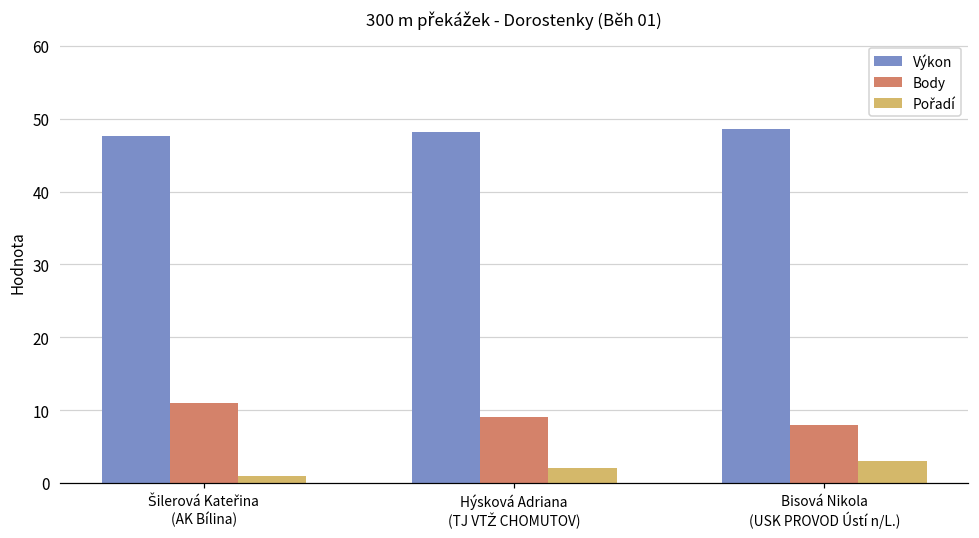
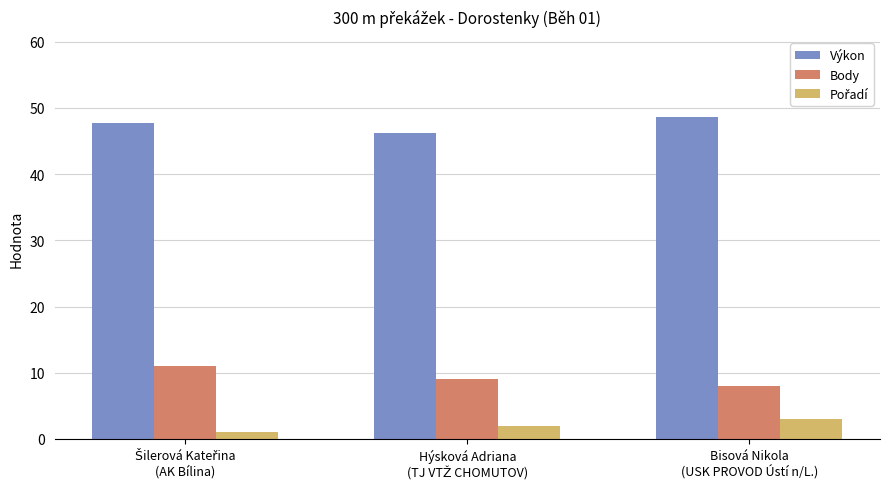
Výkon, Hýsková Adriana (TJ VTŽ CHOMUTOV): 48 -> 46
